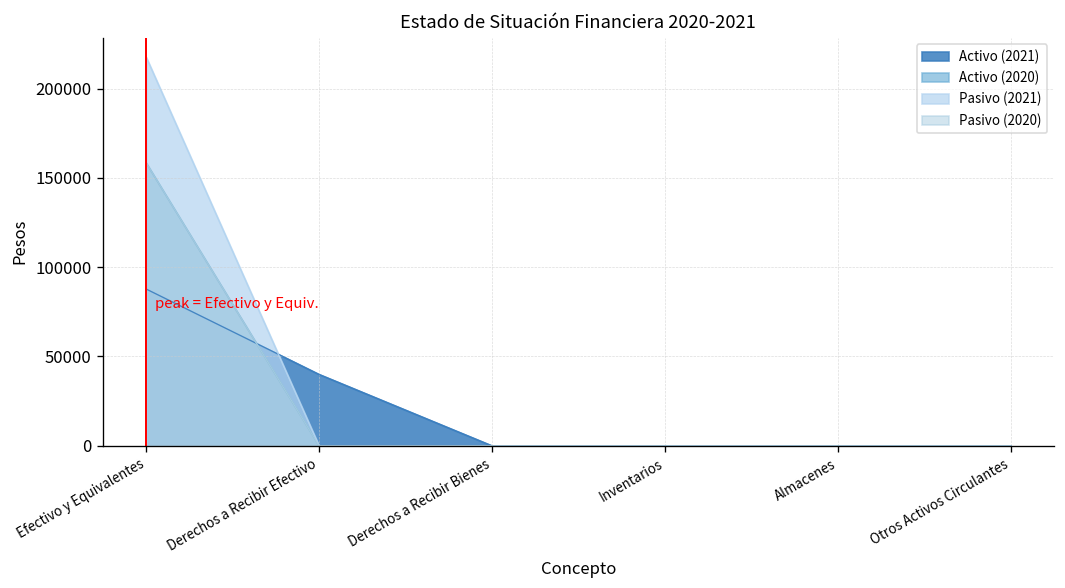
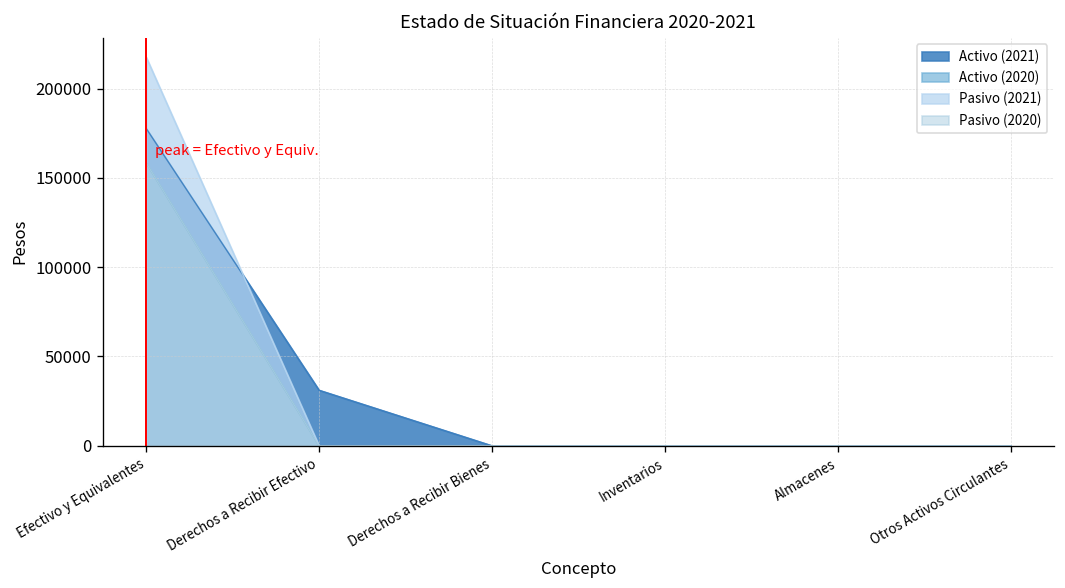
Activo (2021), Efectivo y Equivalentes: 88000 -> 178000
Activo (2021), Derechos a Recibir Efectivo: 40000 -> 31000
